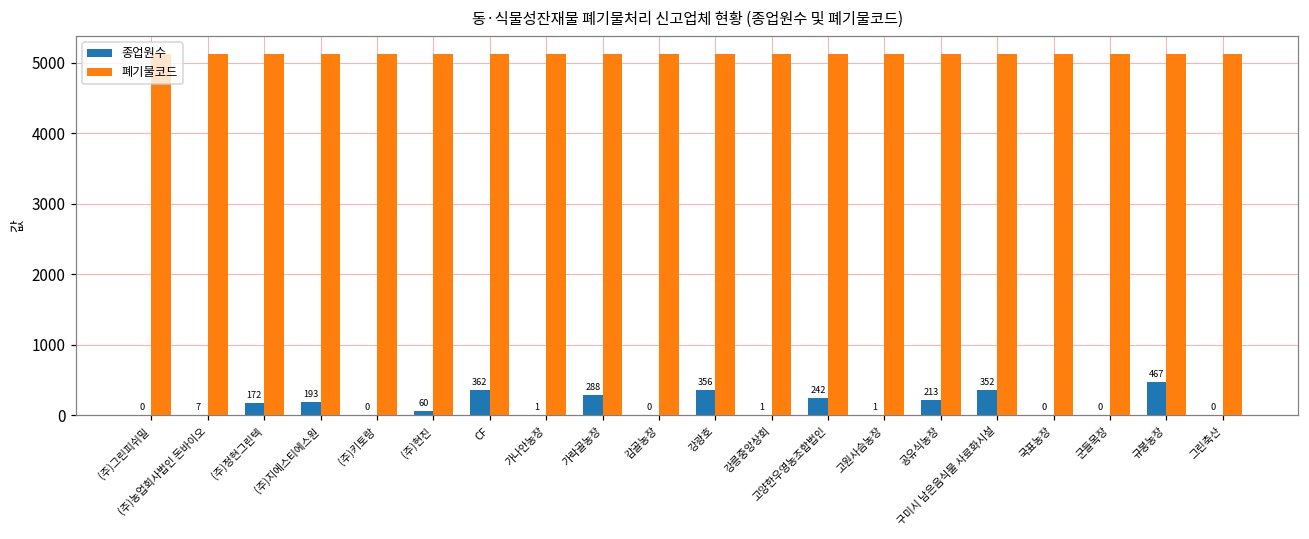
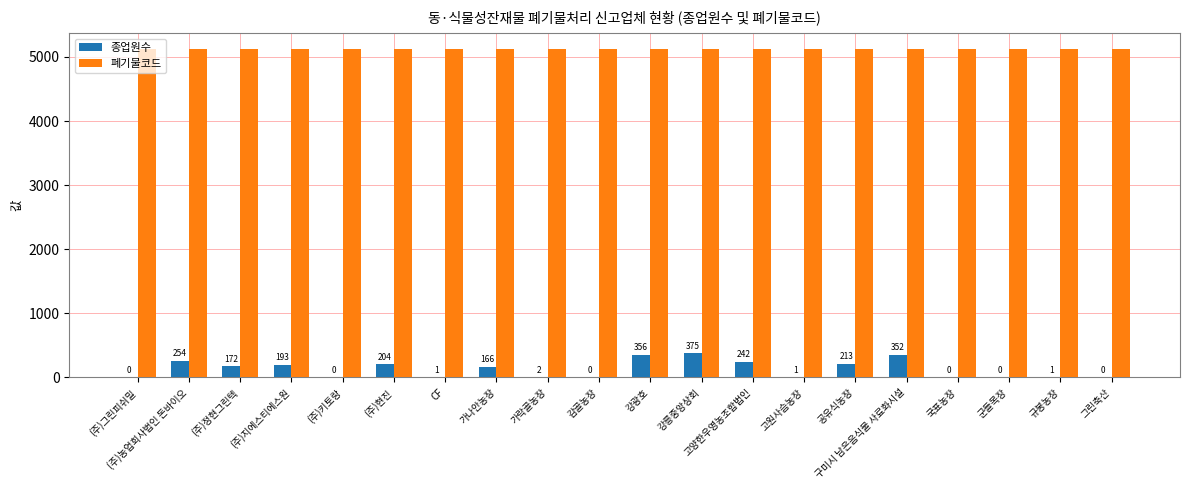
종업원수, (주)농업회사법인 돈바이오: 7 -> 254
종업원수, (주)현진: 60 -> 204
종업원수, CF: 362 -> 1
종업원수, 가나안농장: 1 -> 166
종업원수, 가락골농장: 288 -> 2
종업원수, 강릉중앙상회: 1 -> 375
종업원수, 규봉농장: 467 -> 1
